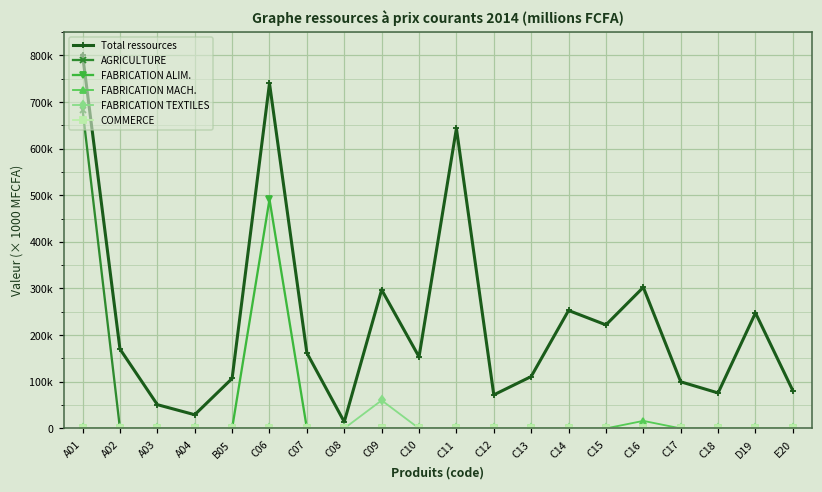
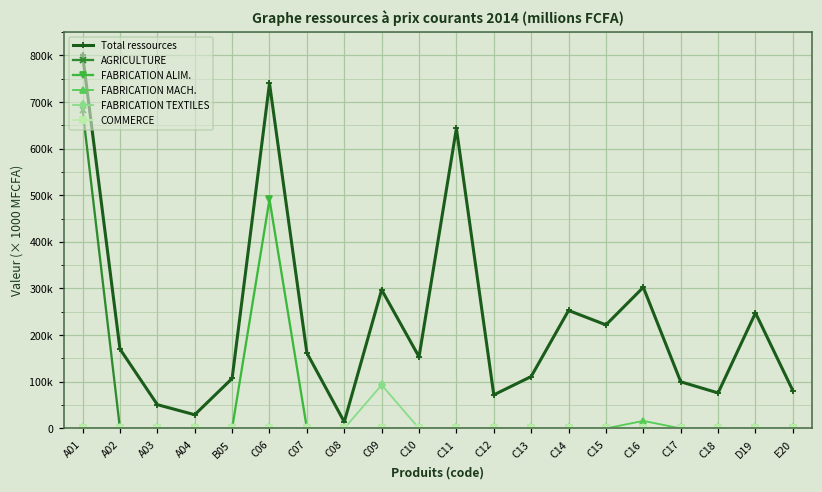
FABRICATION TEXTILES, C09: 60000 -> 90000
